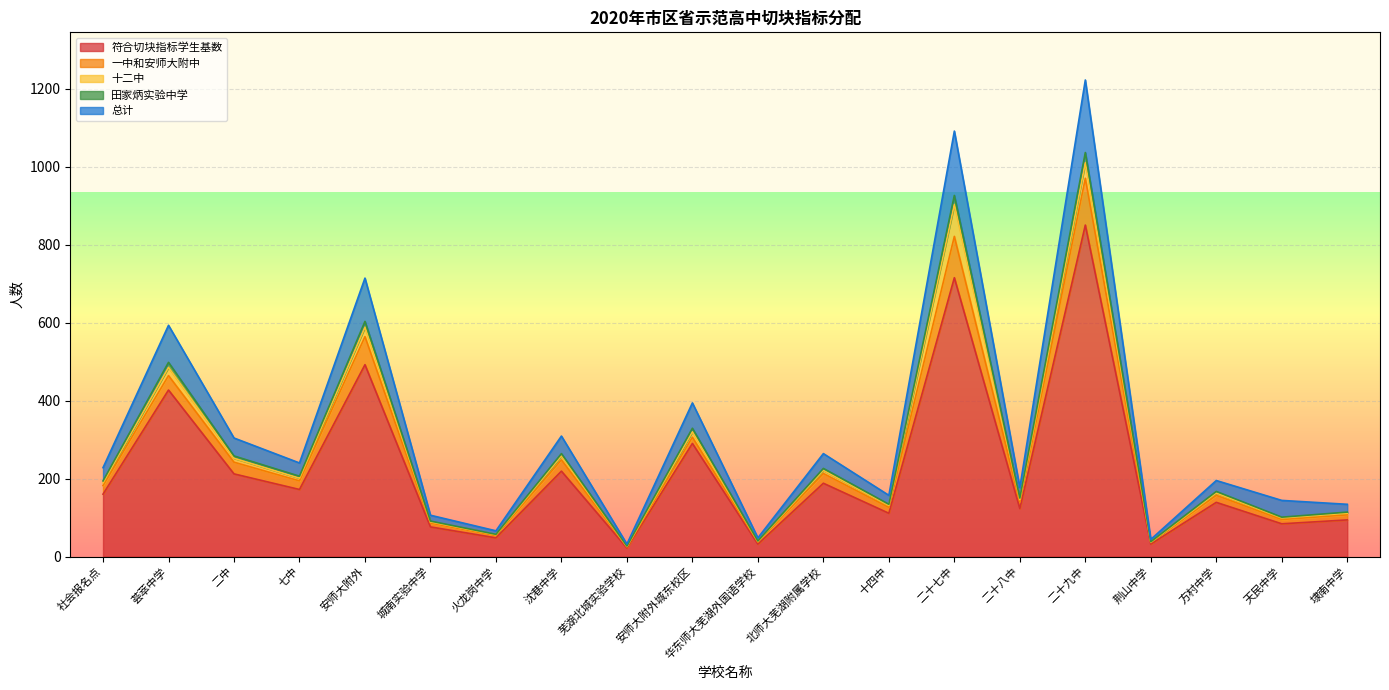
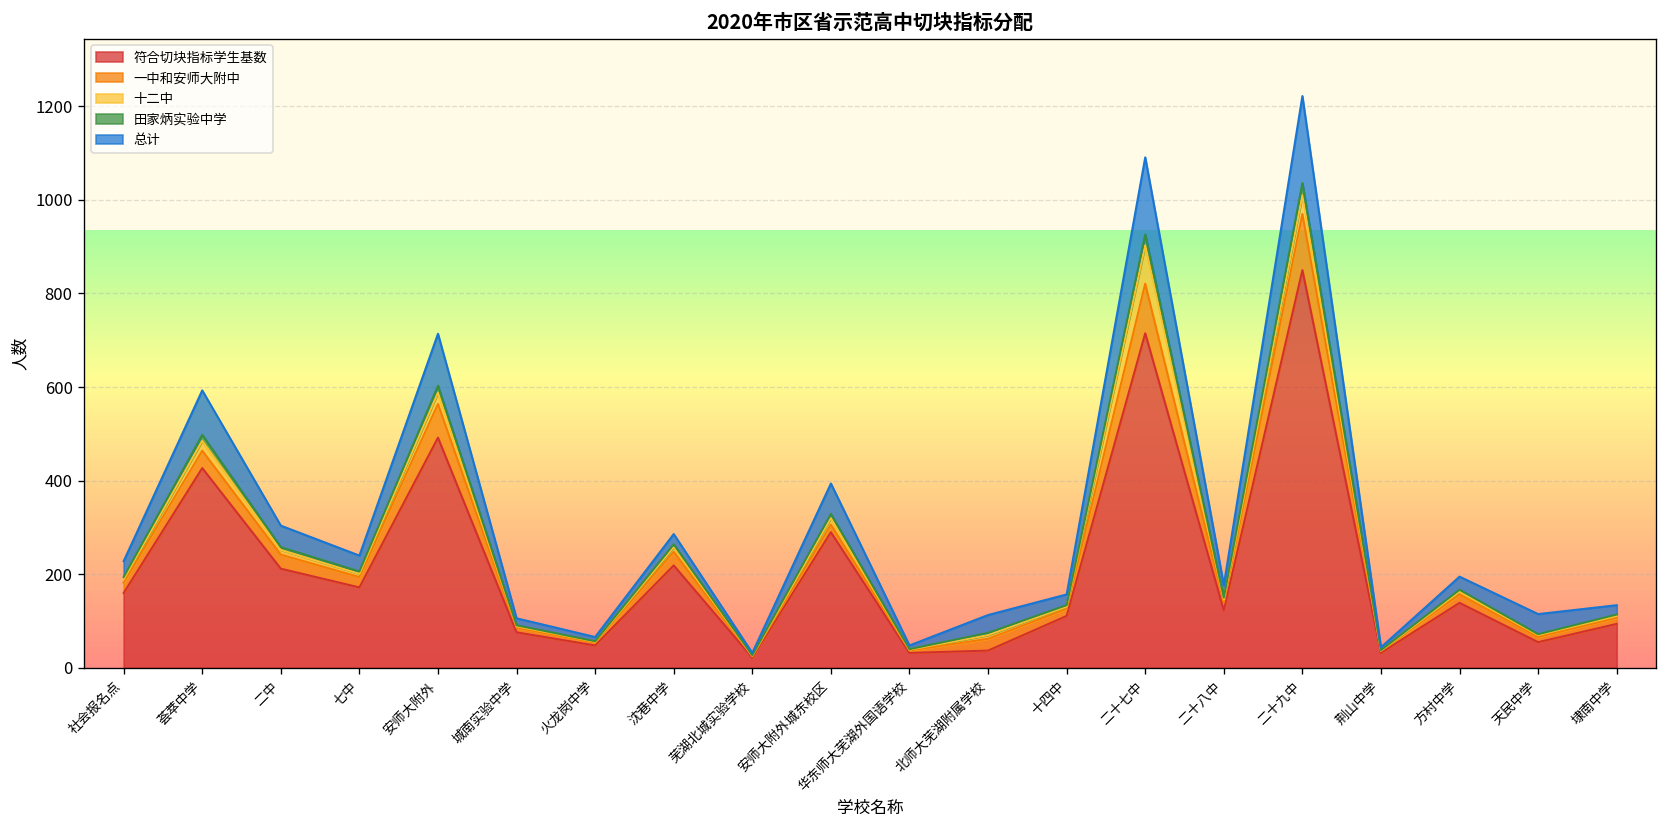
总计, 沈巷中学: 50 -> 20
符合切块指标学生基数, 北师大芜湖附属学校: 190 -> 40
符合切块指标学生基数, 天民中学: 80 -> 60
